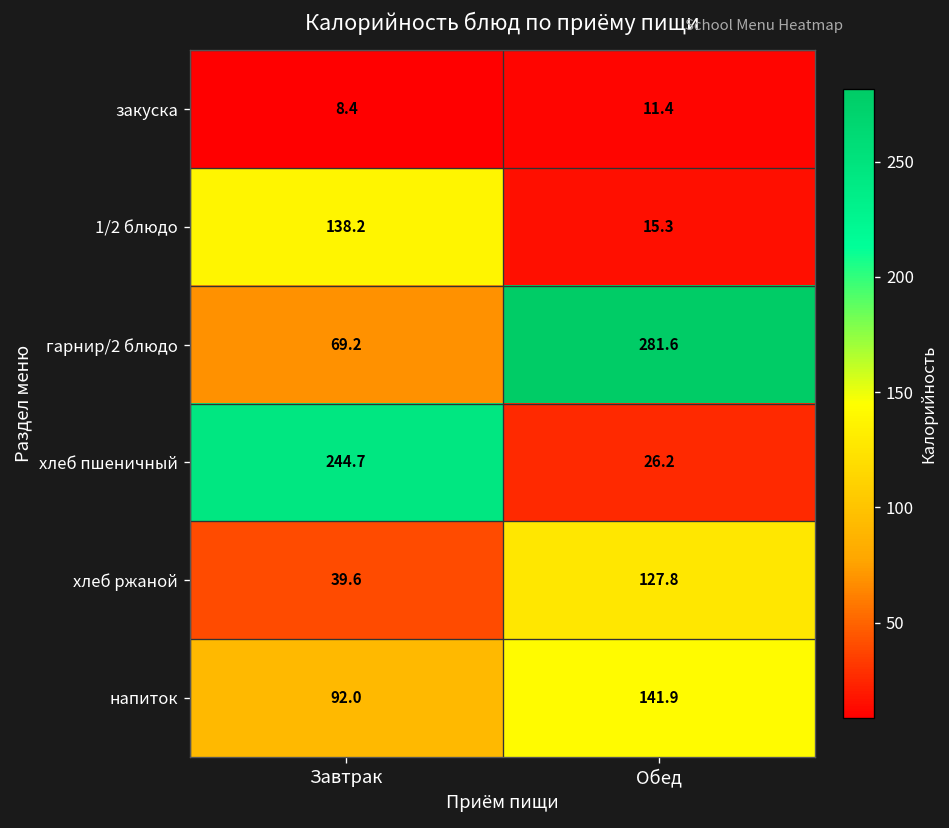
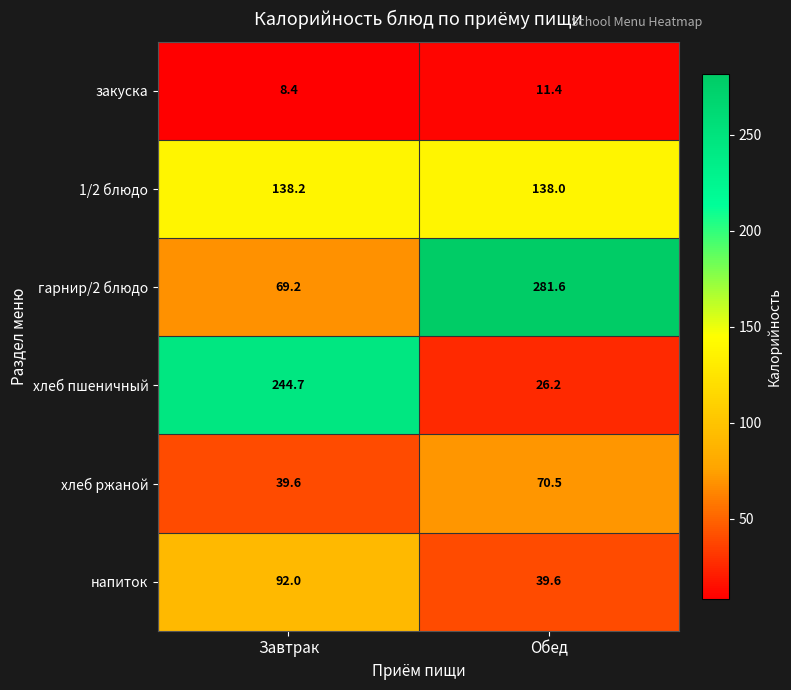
1/2 блюдо, Обед: 15.3 -> 138.0
хлеб ржаной, Обед: 127.8 -> 70.5
напиток, Обед: 141.9 -> 39.6
